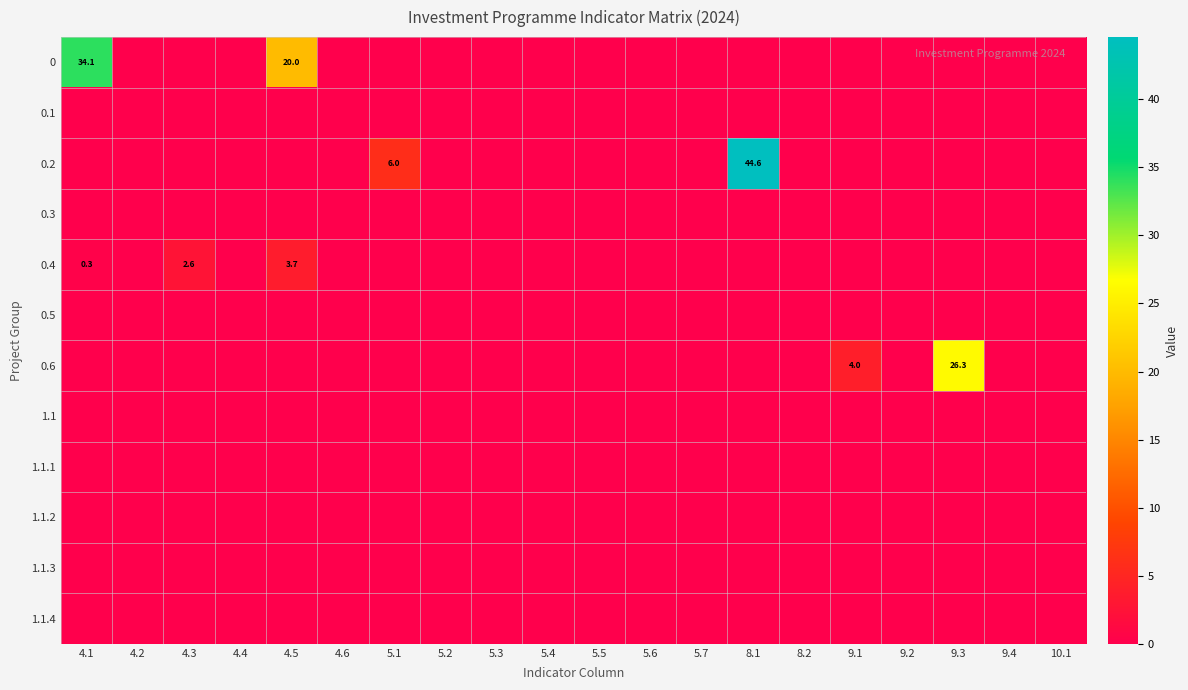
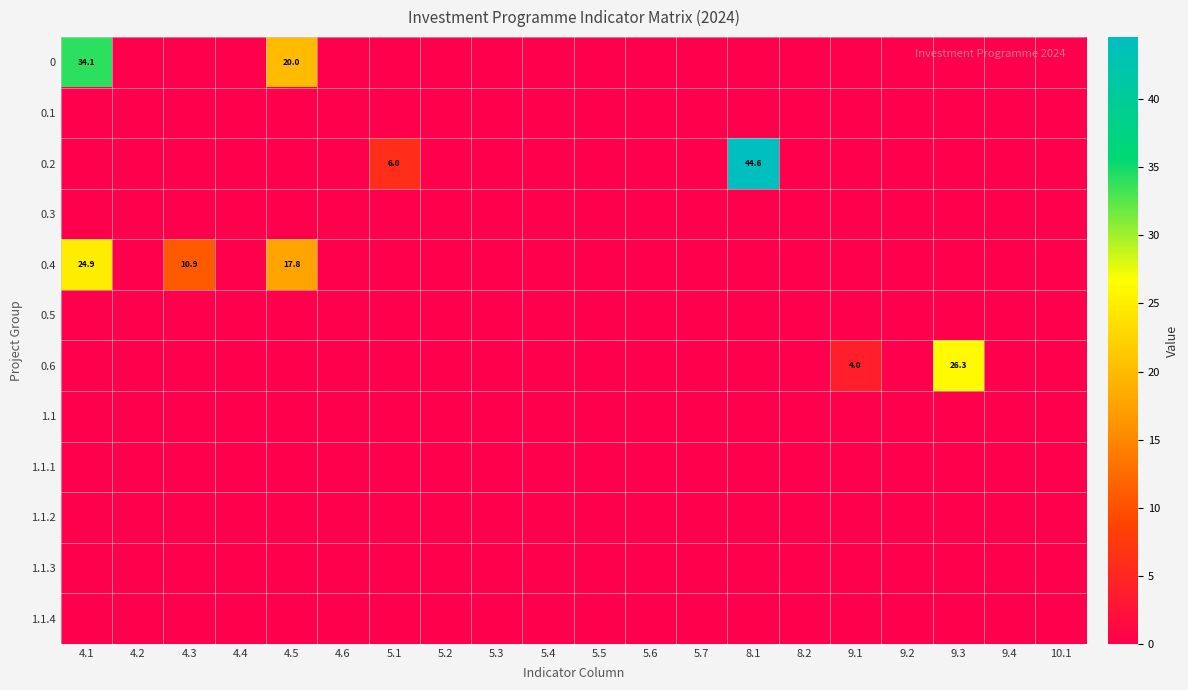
0.4, 4.1: 0.3 -> 24.9
0.4, 4.3: 2.6 -> 10.9
0.4, 4.5: 3.7 -> 17.8
